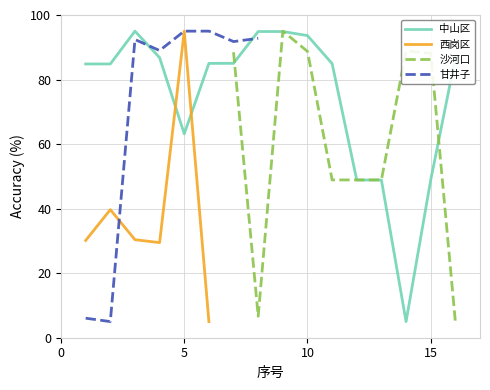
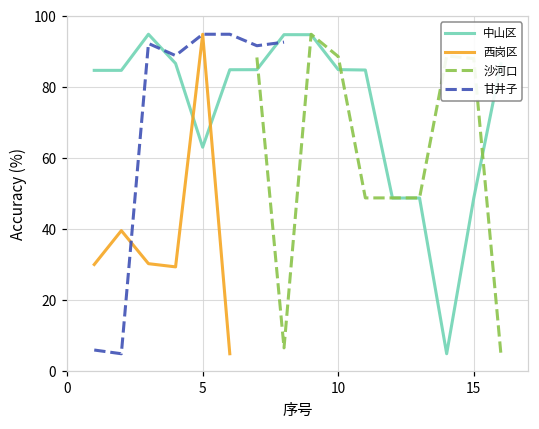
中山区, 10: 94 -> 85
